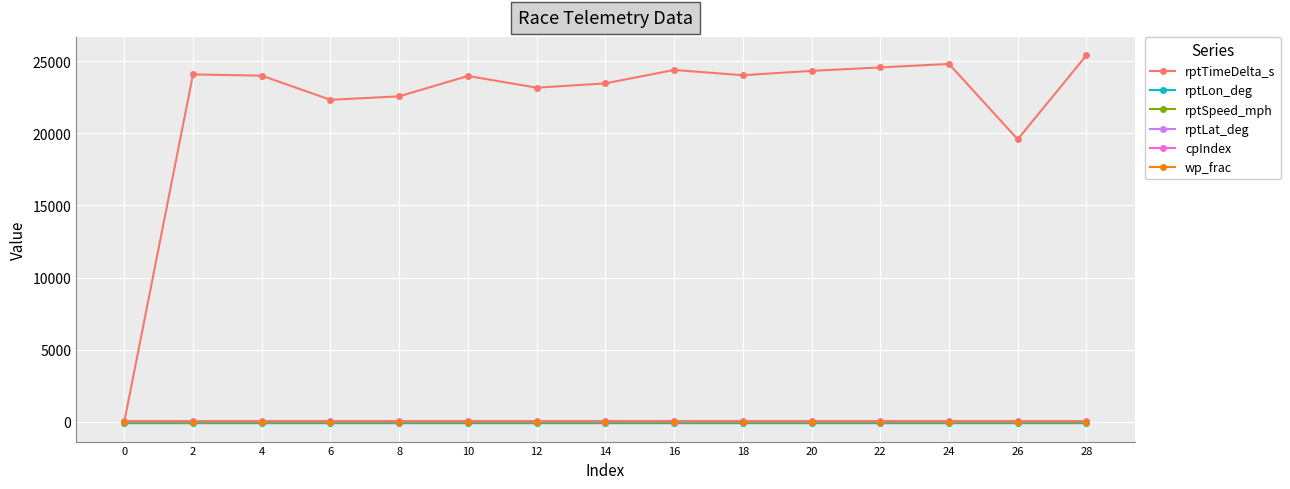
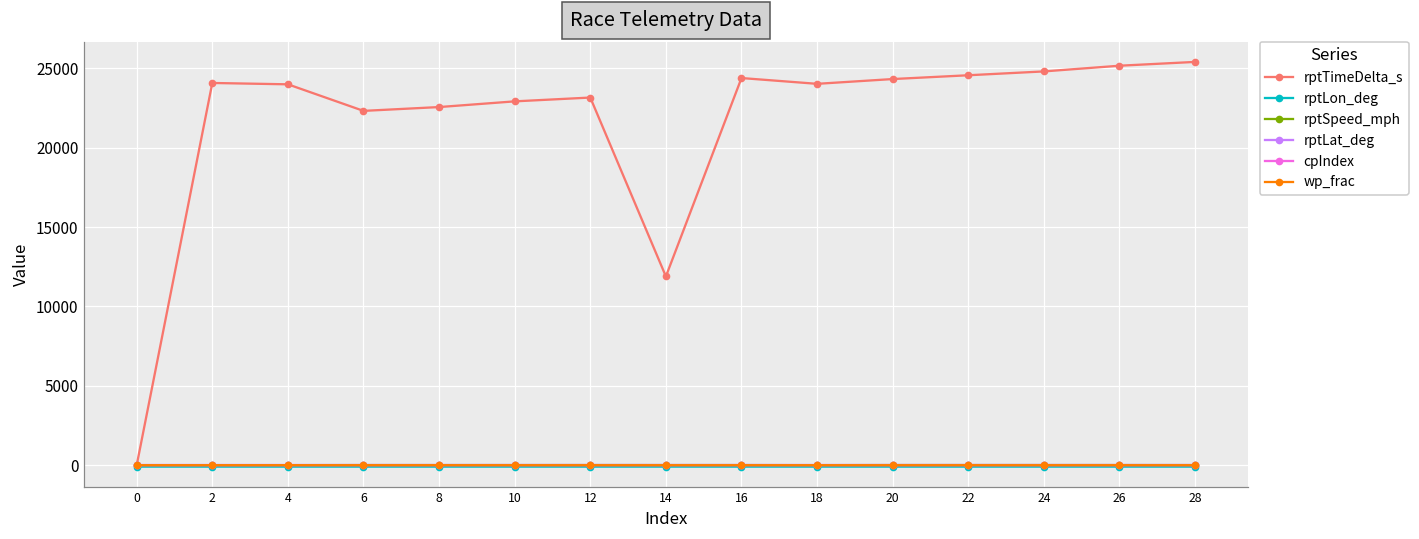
rptTimeDelta_s, 10: 24000 -> 22900
rptTimeDelta_s, 14: 23500 -> 11900
rptTimeDelta_s, 26: 19600 -> 25200
